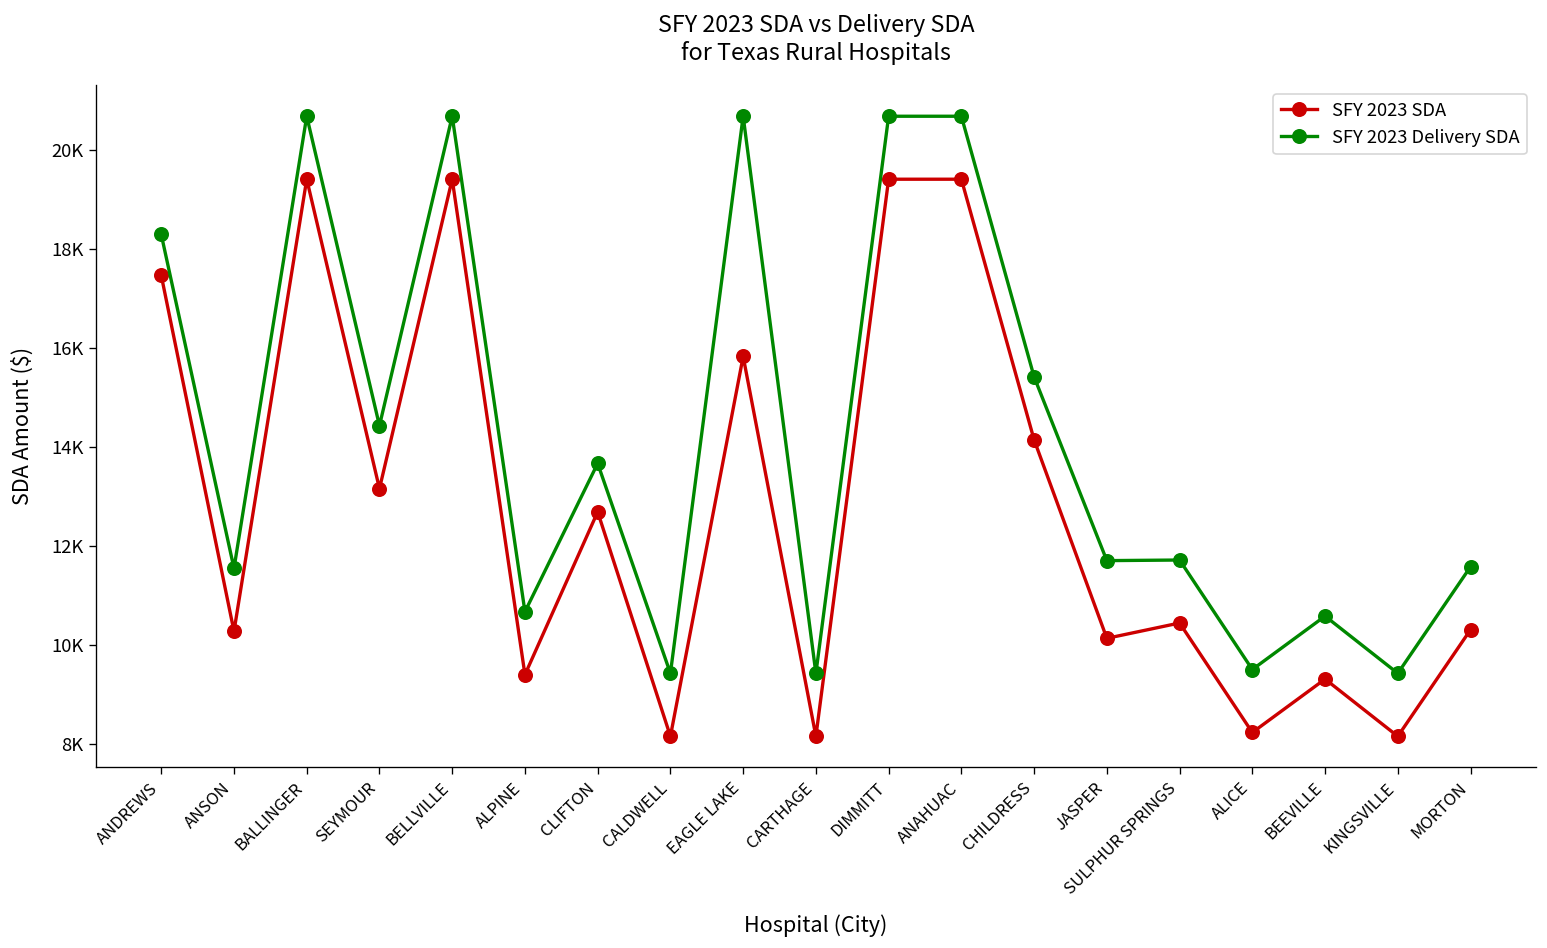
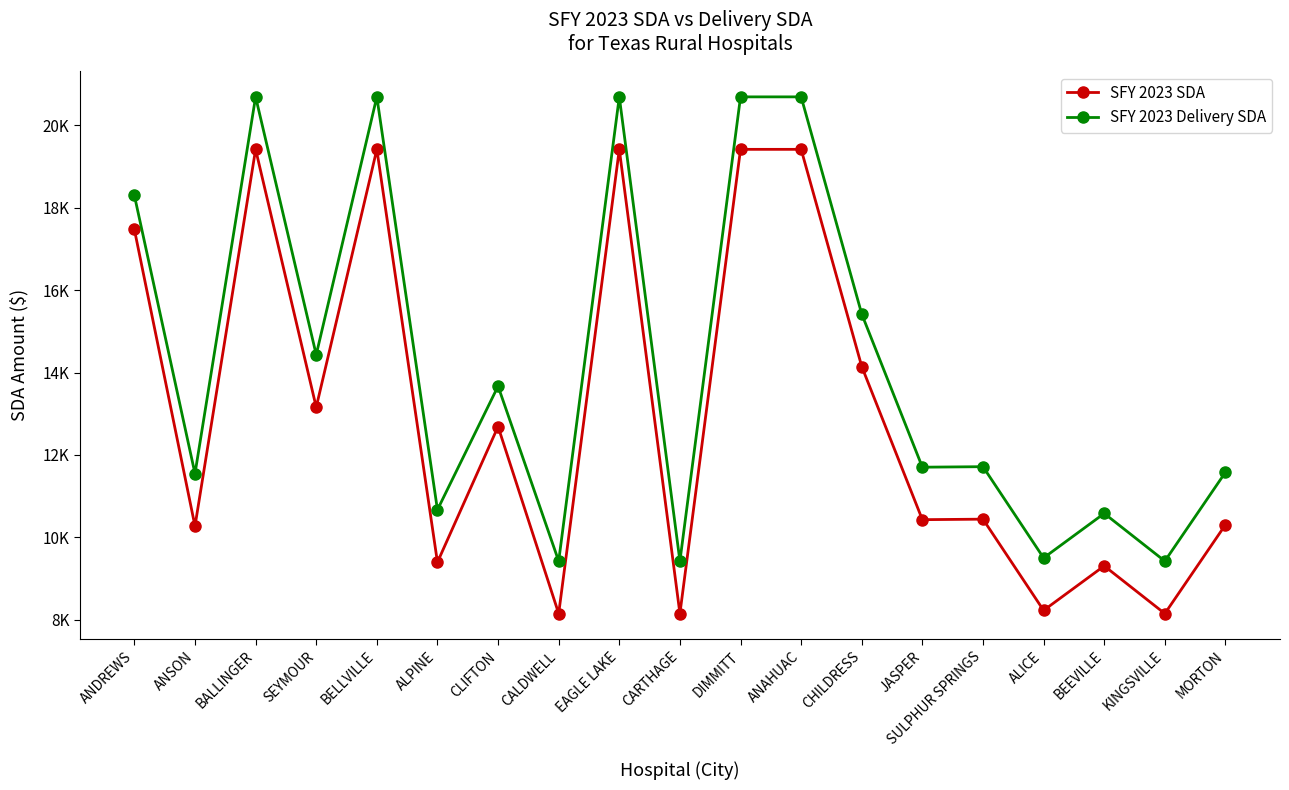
SFY 2023 SDA, EAGLE LAKE: 15800 -> 19400
SFY 2023 SDA, JASPER: 10100 -> 10400
